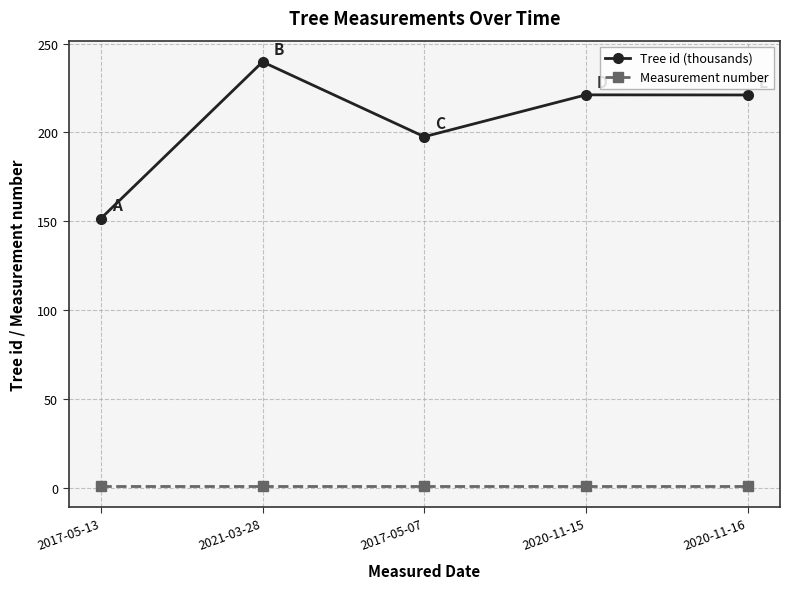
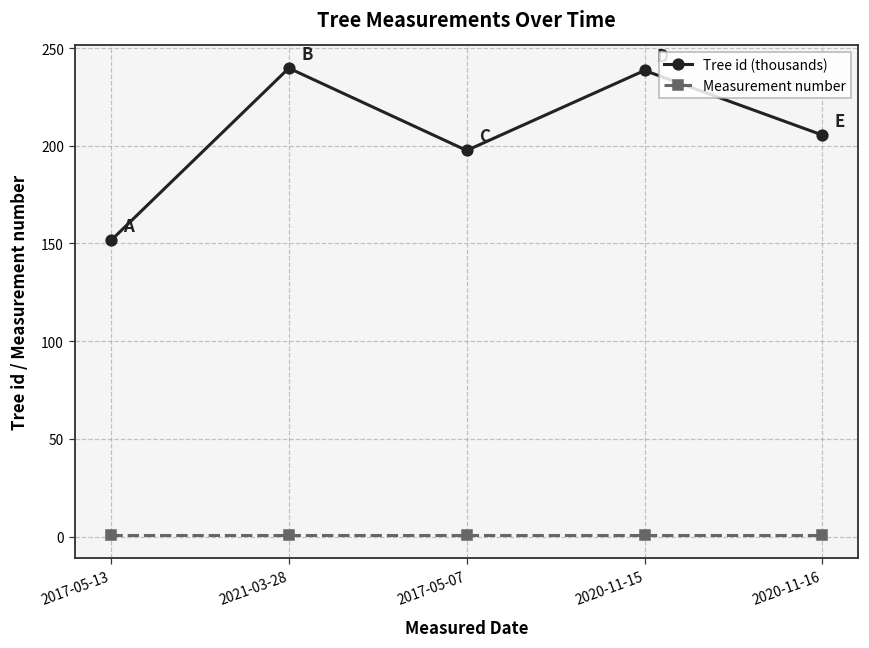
Tree id (thousands), 2020-11-15: 221 -> 239
Tree id (thousands), 2020-11-16: 221 -> 205
